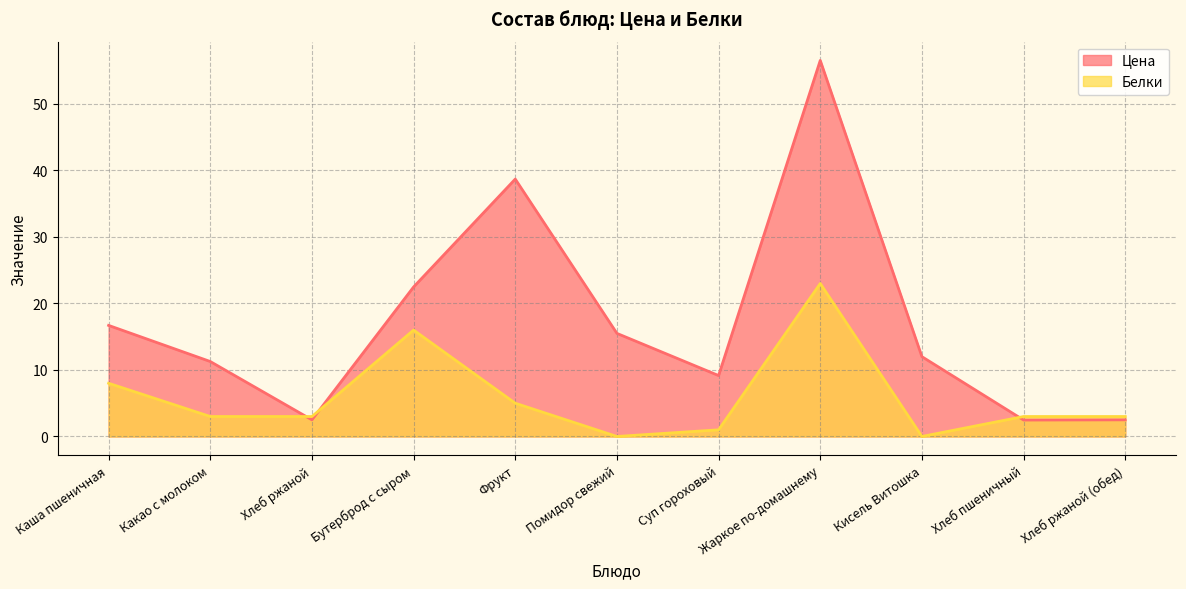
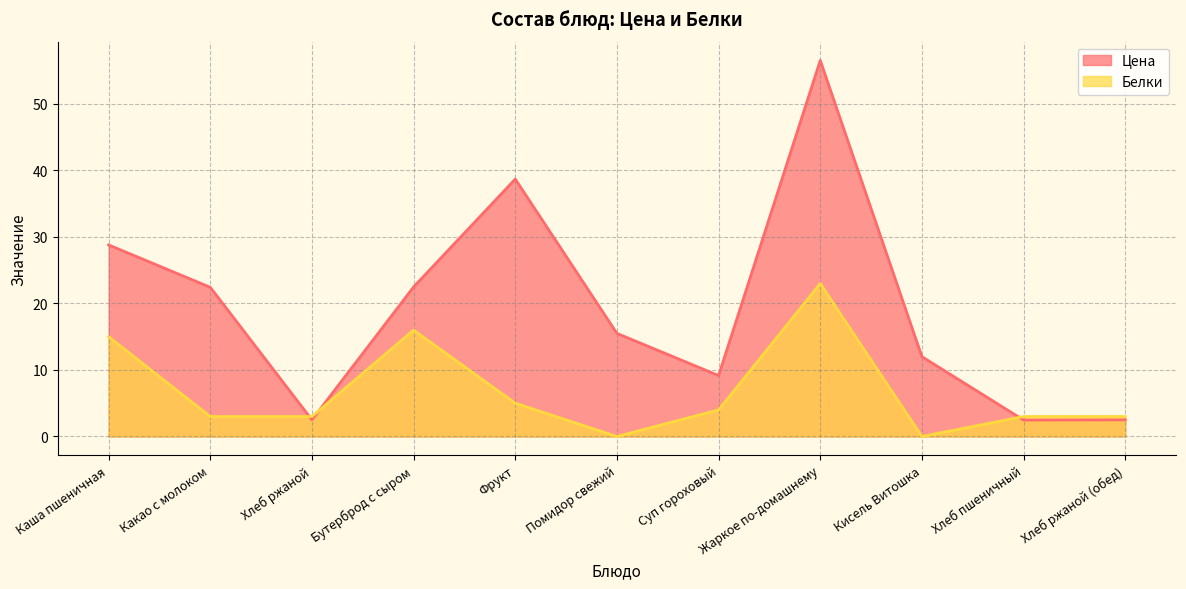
Цена, Каша пшеничная: 17 -> 29
Белки, Каша пшеничная: 8 -> 15
Цена, Какао с молоком: 11 -> 22
Белки, Суп гороховый: 1 -> 4
